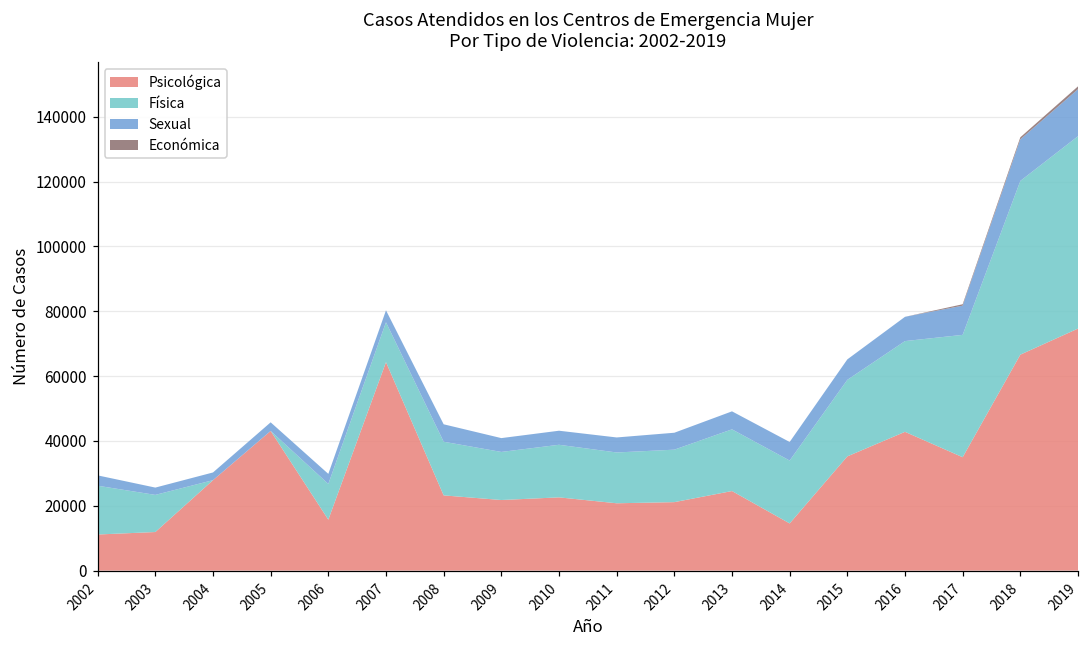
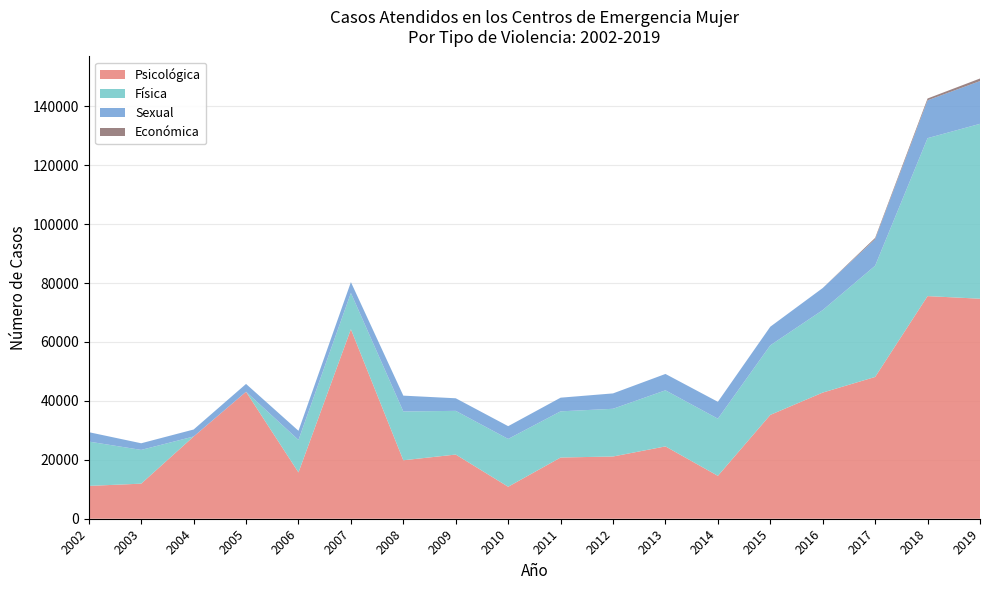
Psicológica, 2008: 23000 -> 20000
Psicológica, 2010: 23000 -> 11000
Psicológica, 2017: 35000 -> 48000
Psicológica, 2018: 67000 -> 76000
